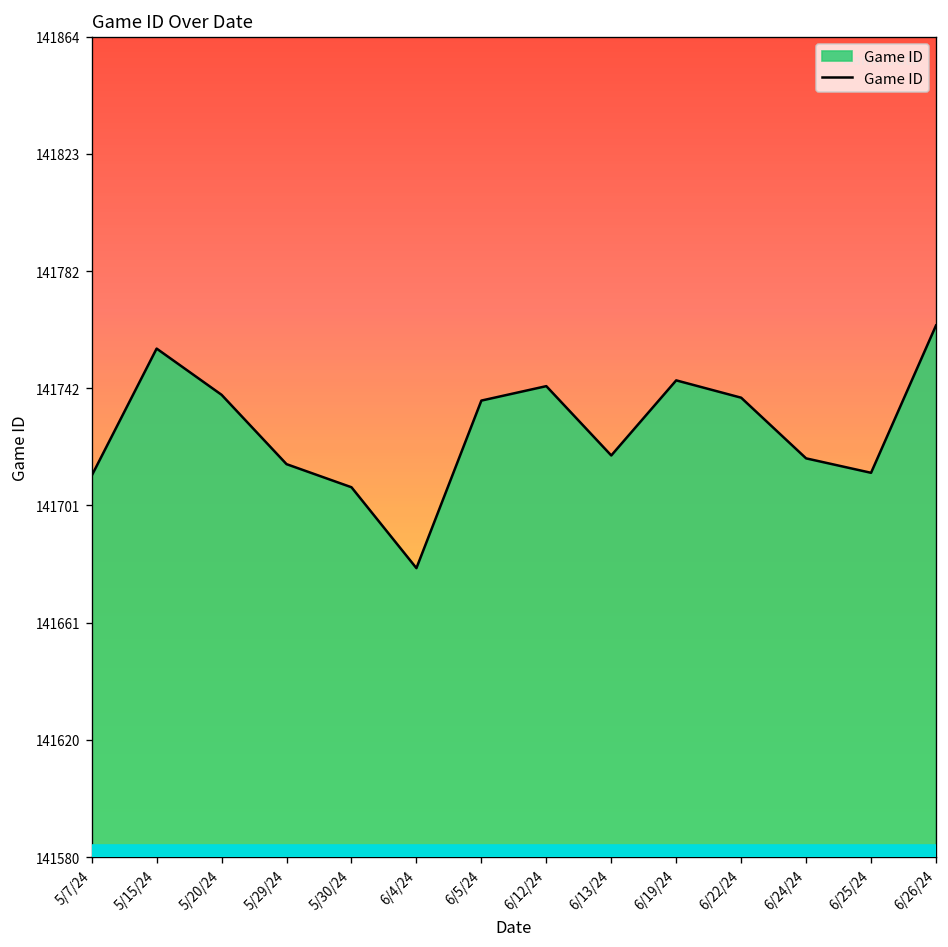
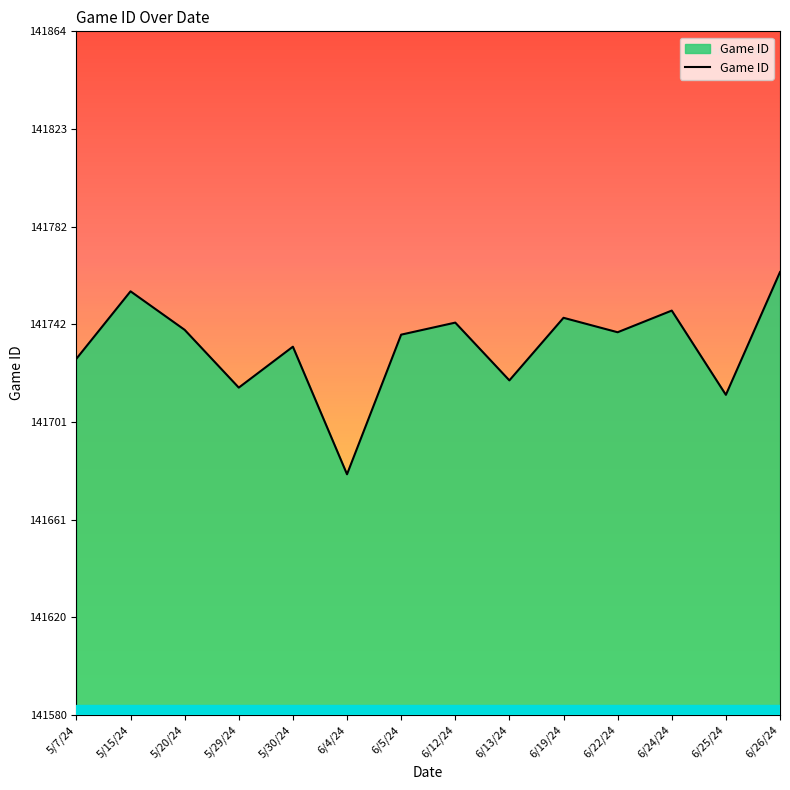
5/7/24: 141712 -> 141728
5/30/24: 141708 -> 141733
6/24/24: 141718 -> 141748
